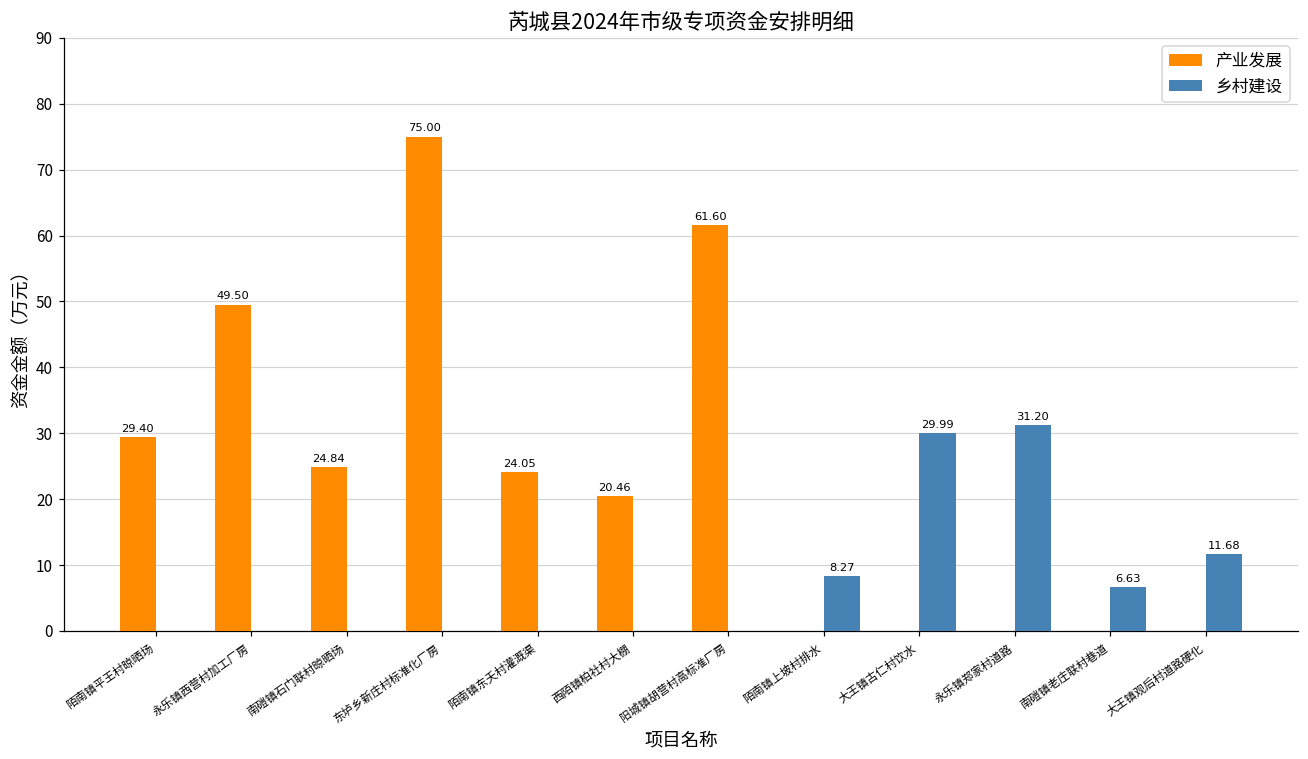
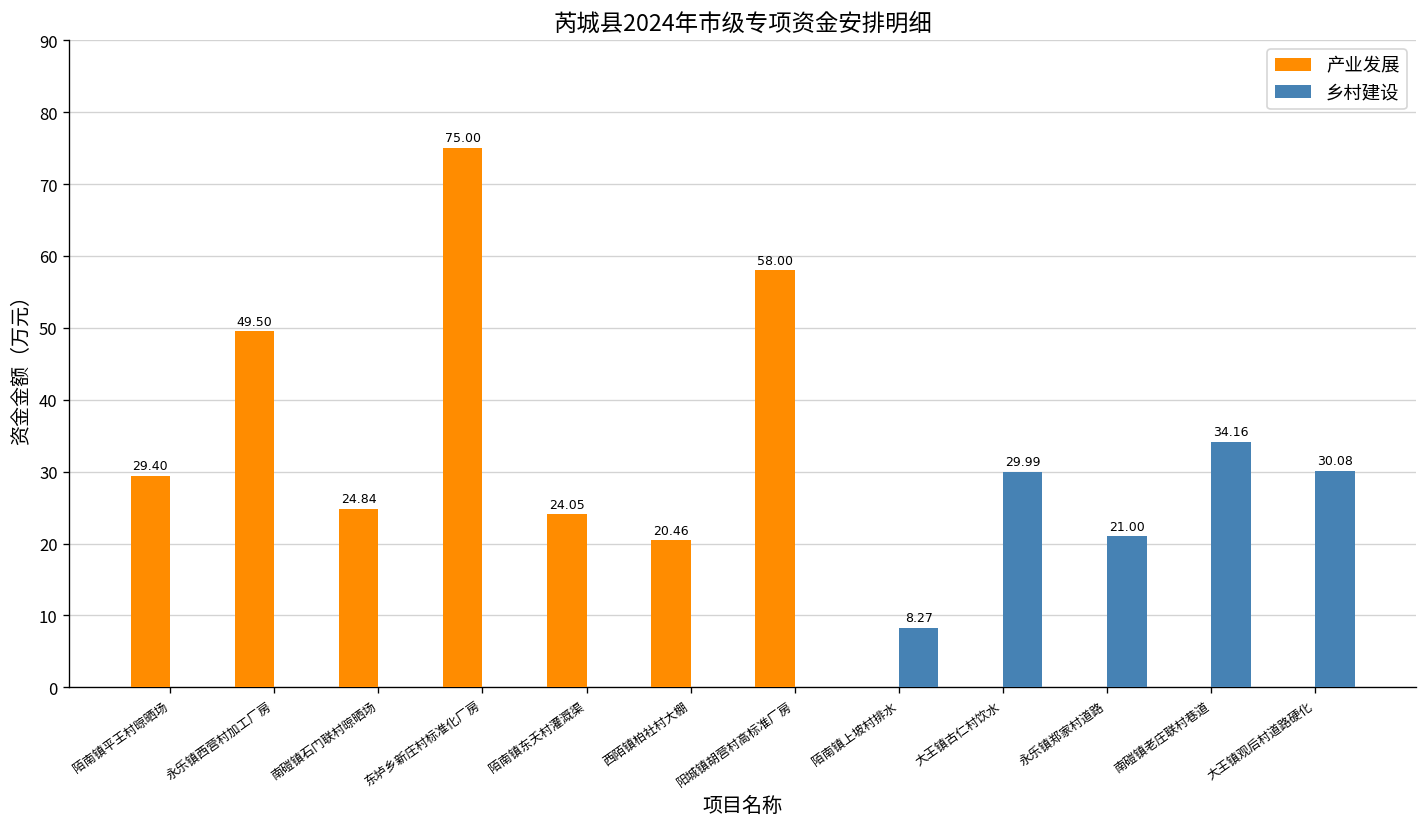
产业发展, 阳城镇胡营村高标准厂房: 61.60 -> 58.00
乡村建设, 永乐镇郑家村道路: 31.20 -> 21.00
乡村建设, 南磑镇老庄联村巷道: 6.63 -> 34.16
乡村建设, 大王镇观后村道路硬化: 11.68 -> 30.08
